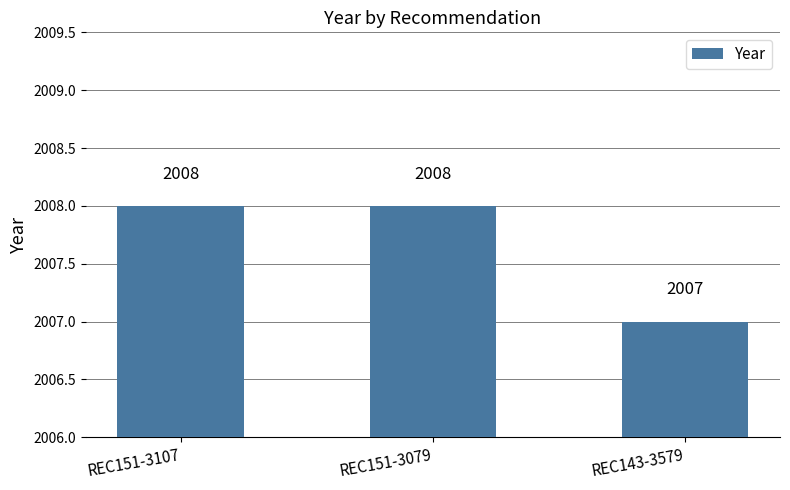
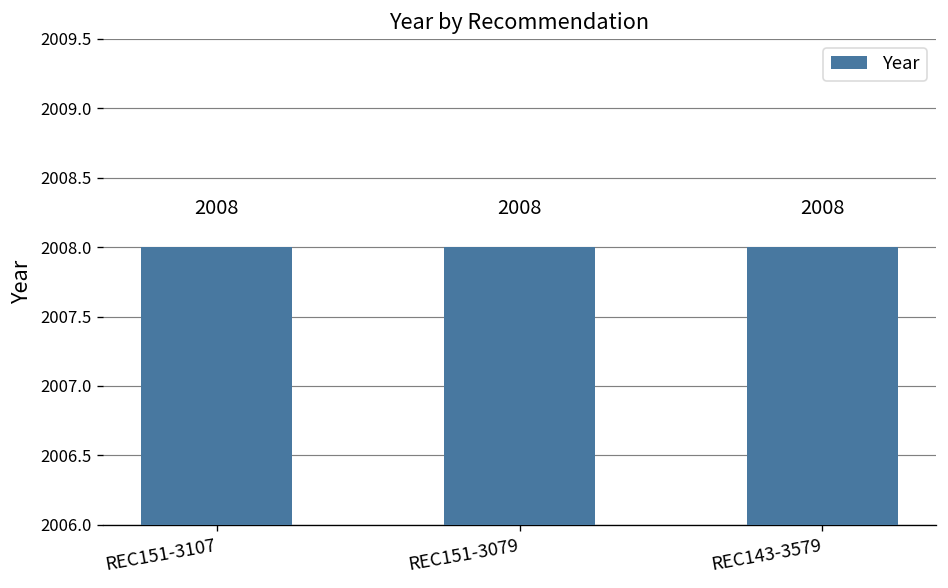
REC143-3579: 2007 -> 2008
